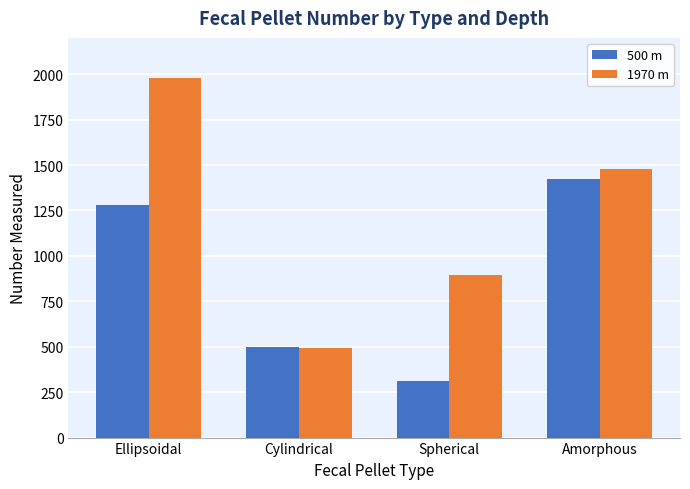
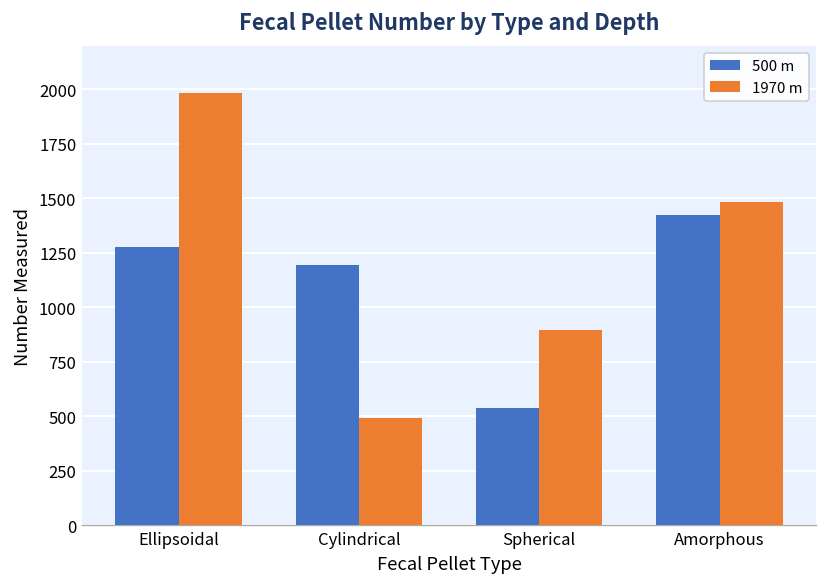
500 m, Cylindrical: 500 -> 1200
500 m, Spherical: 310 -> 540
